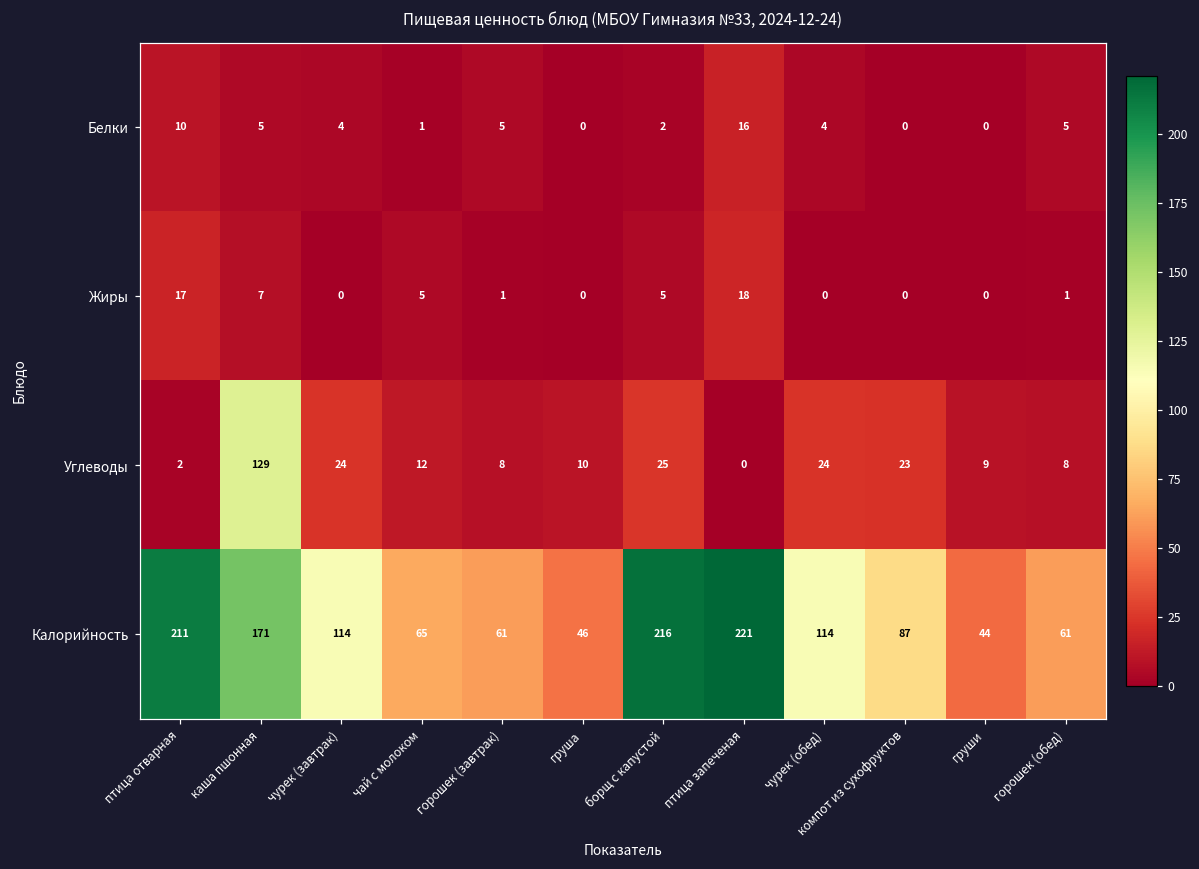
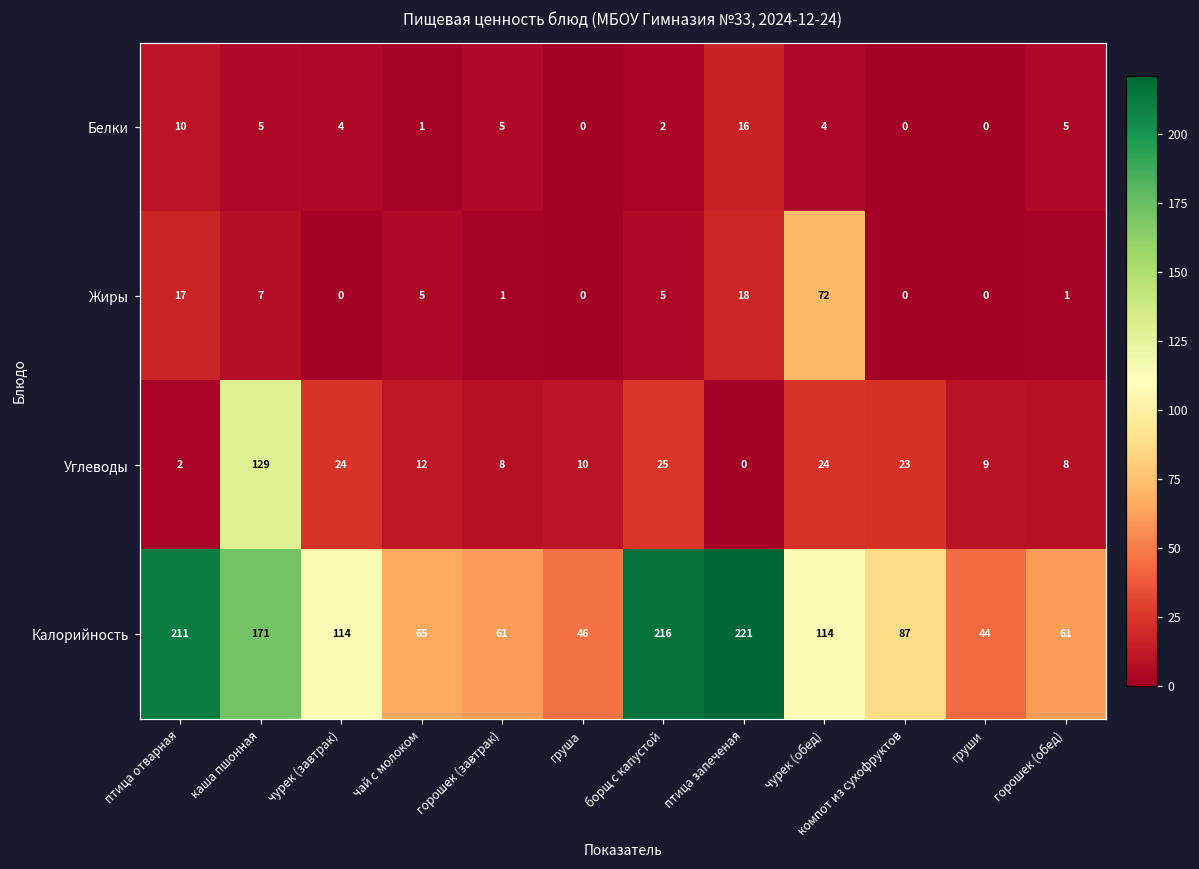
Жиры, чурек (обед): 0 -> 72
